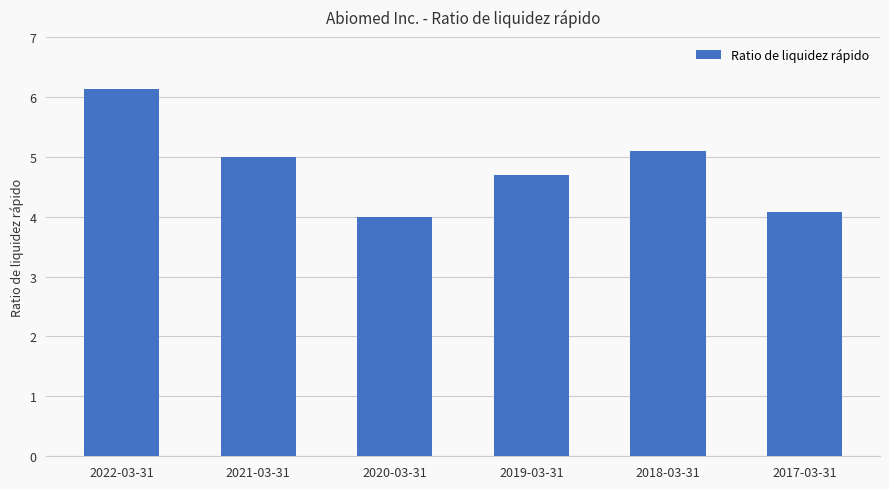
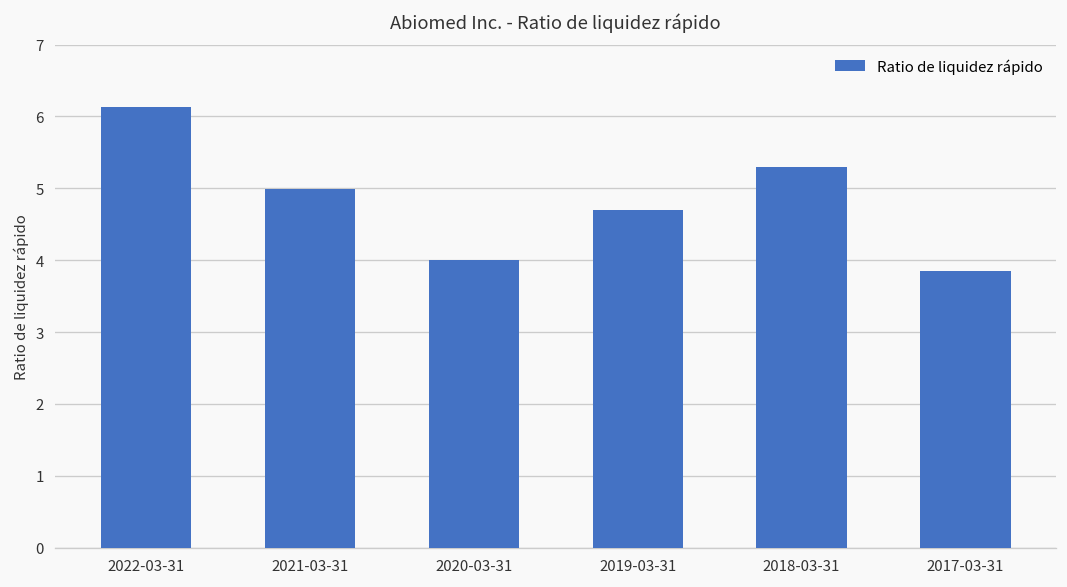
2018-03-31: 5.1 -> 5.3
2017-03-31: 4.1 -> 3.9
